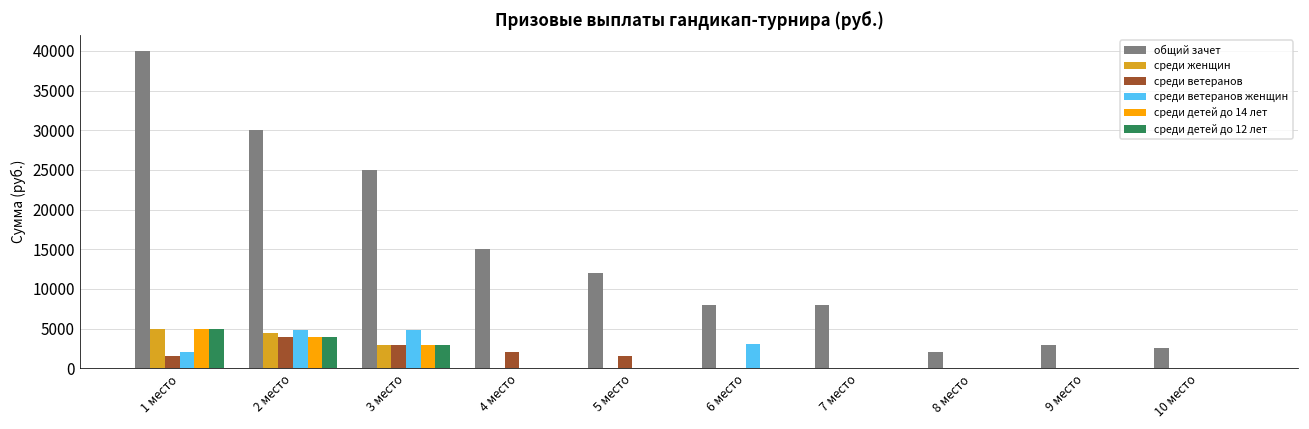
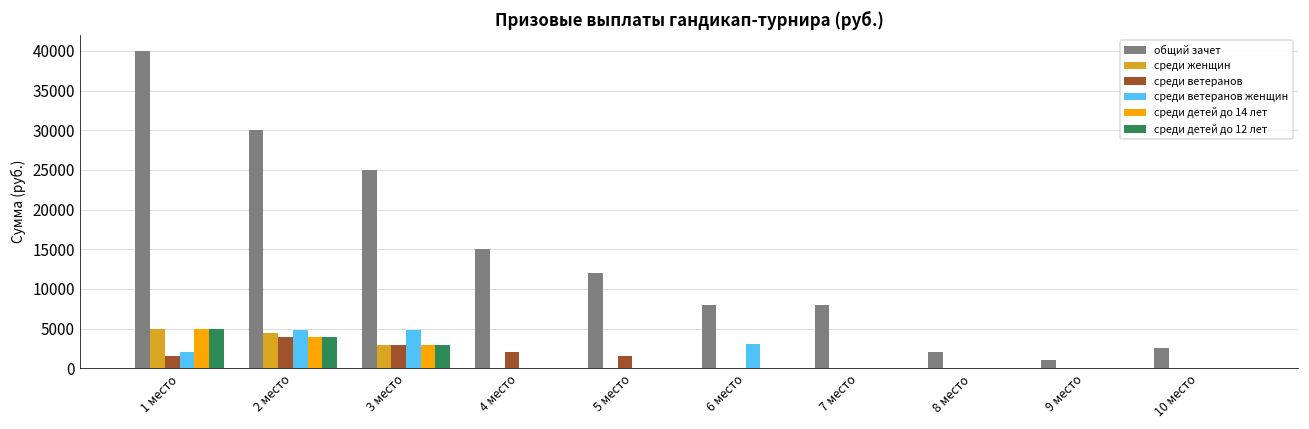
общий зачет, 9 место: 3000 -> 1000
